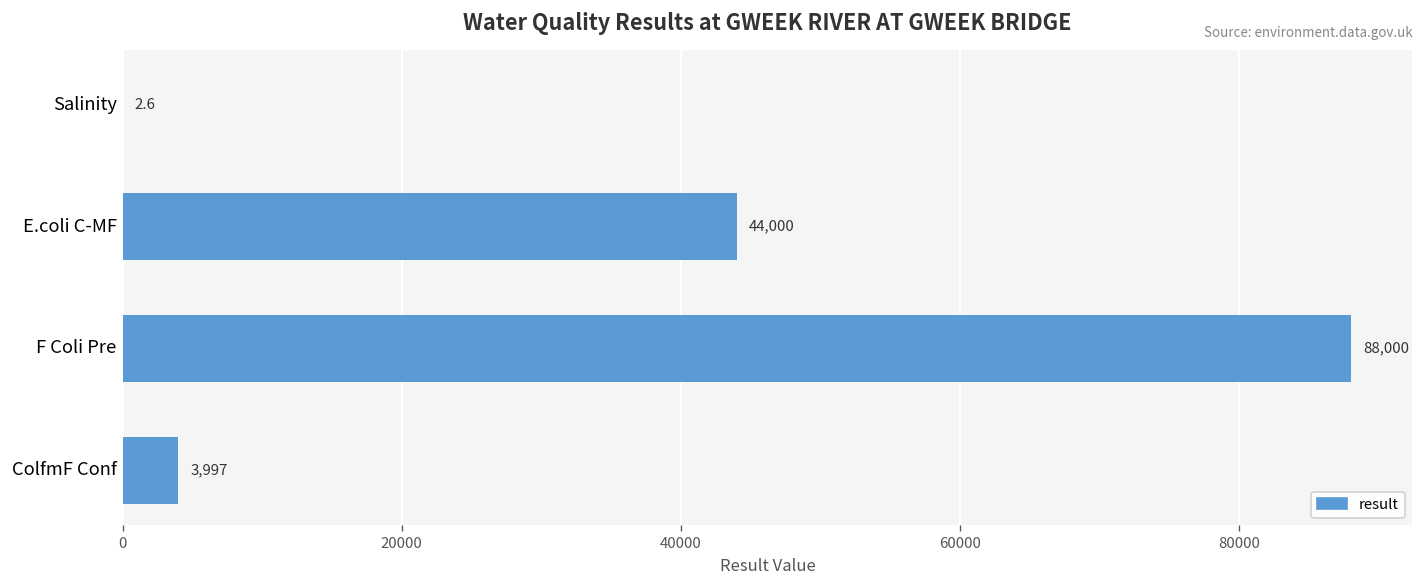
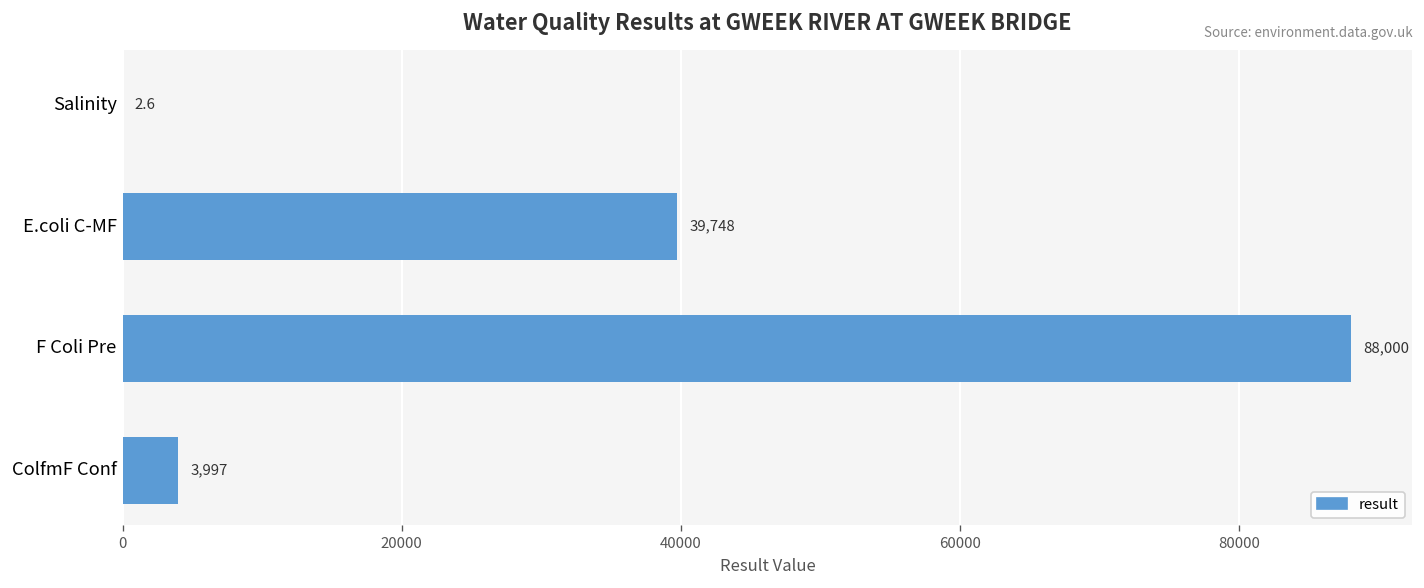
E.coli C-MF: 44,000 -> 39,748
